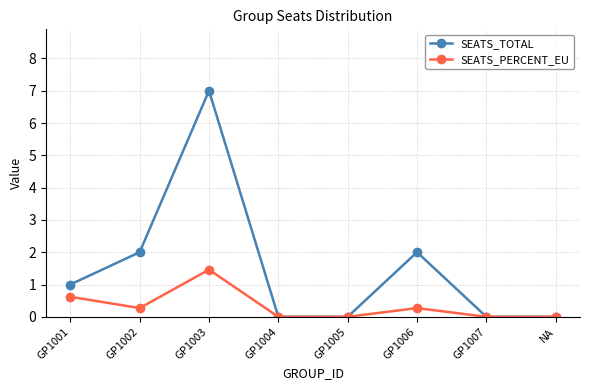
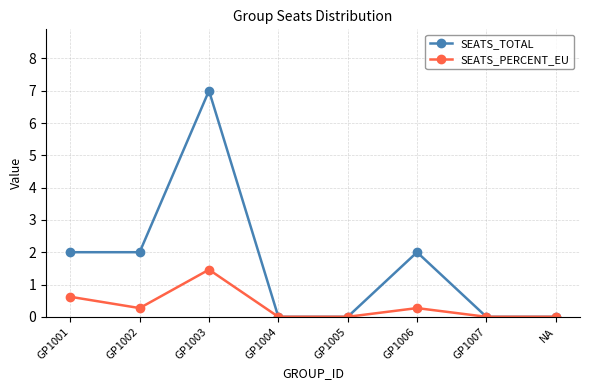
SEATS_TOTAL, GP1001: 1 -> 2
